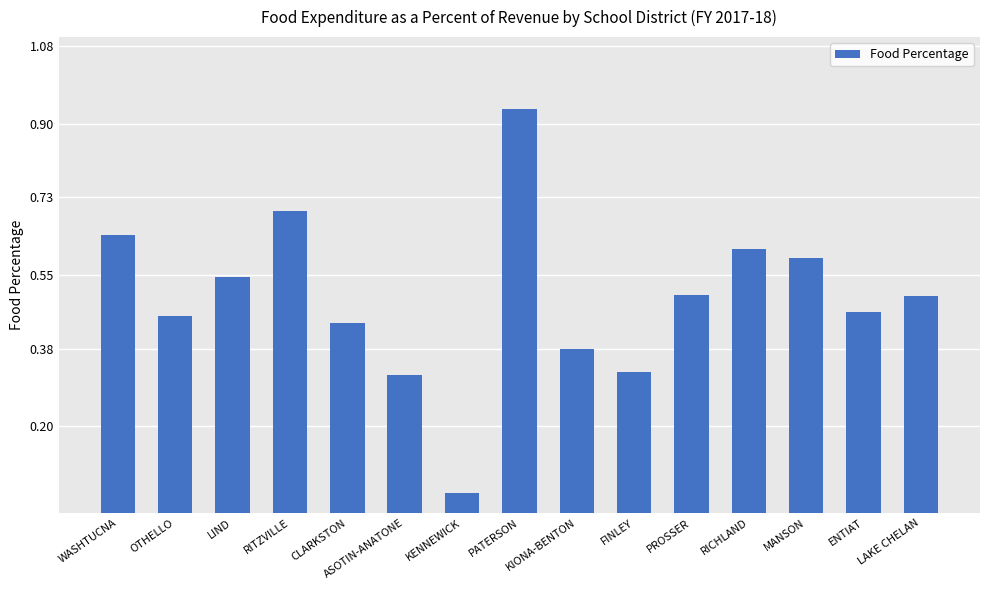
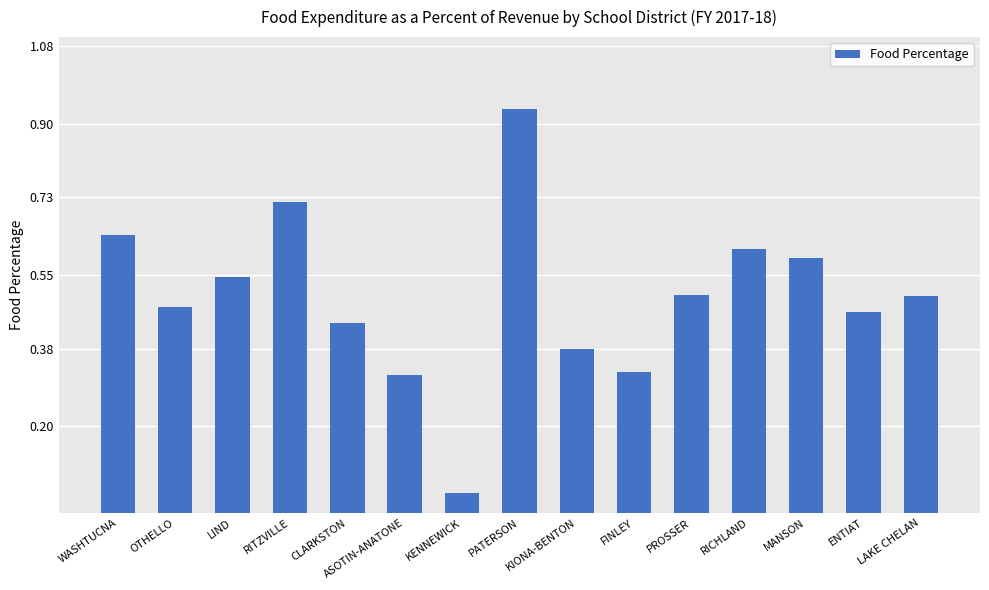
OTHELLO: 0.46 -> 0.48
RITZVILLE: 0.70 -> 0.72
